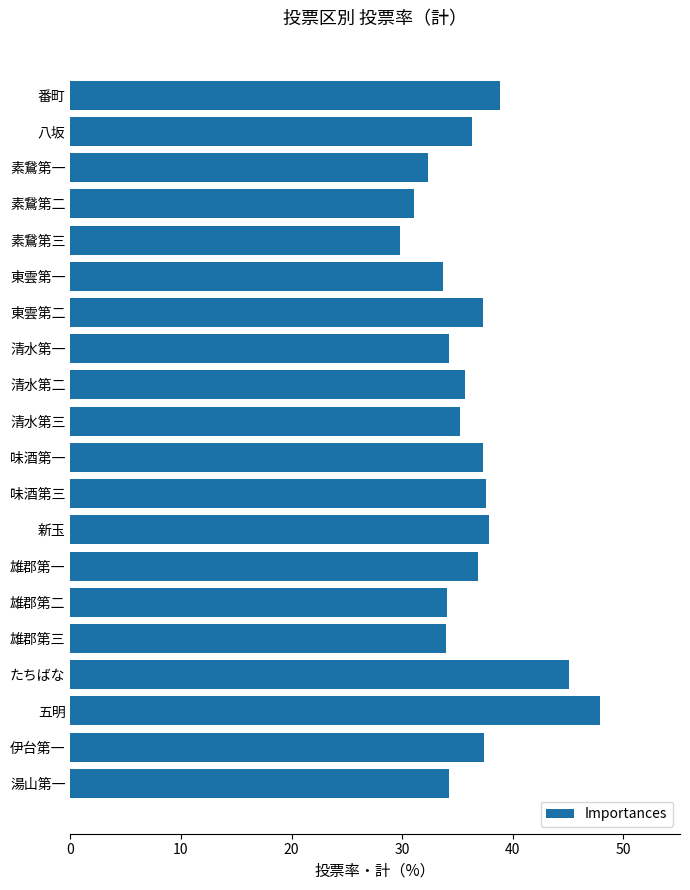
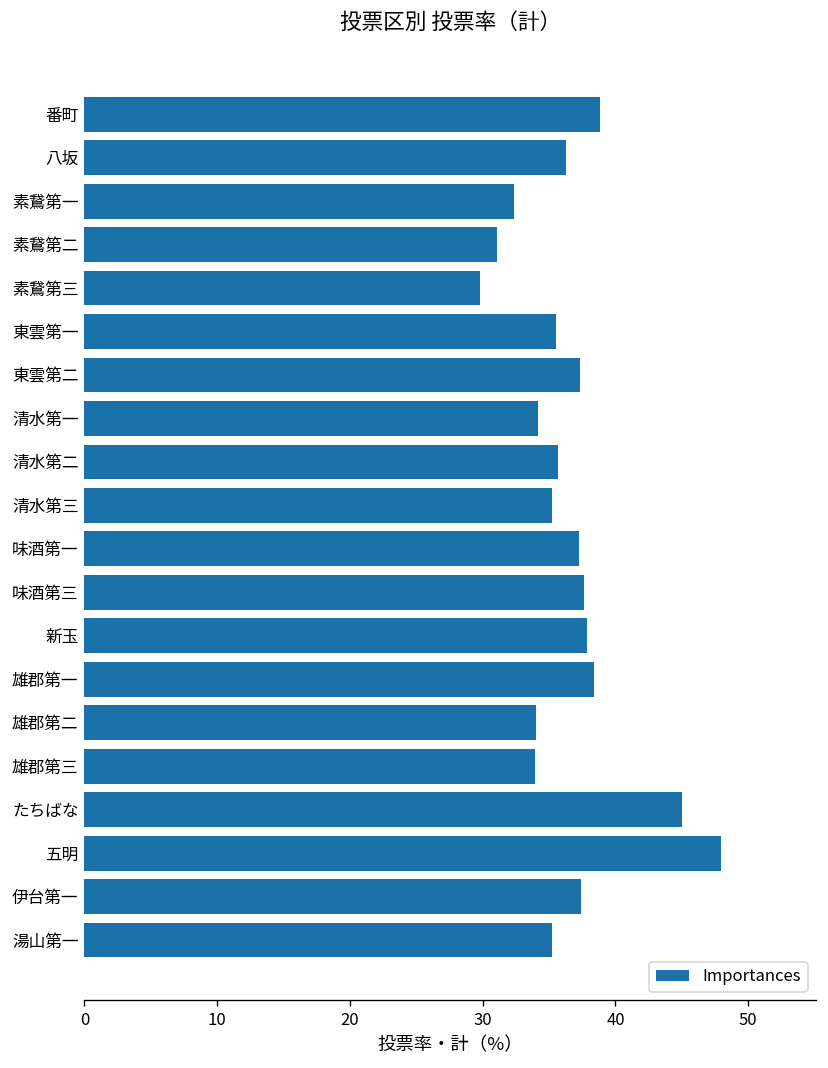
東雲第一: 33.6 -> 35.5
雄郡第一: 36.9 -> 38.4
湯山第一: 34.3 -> 35.2
